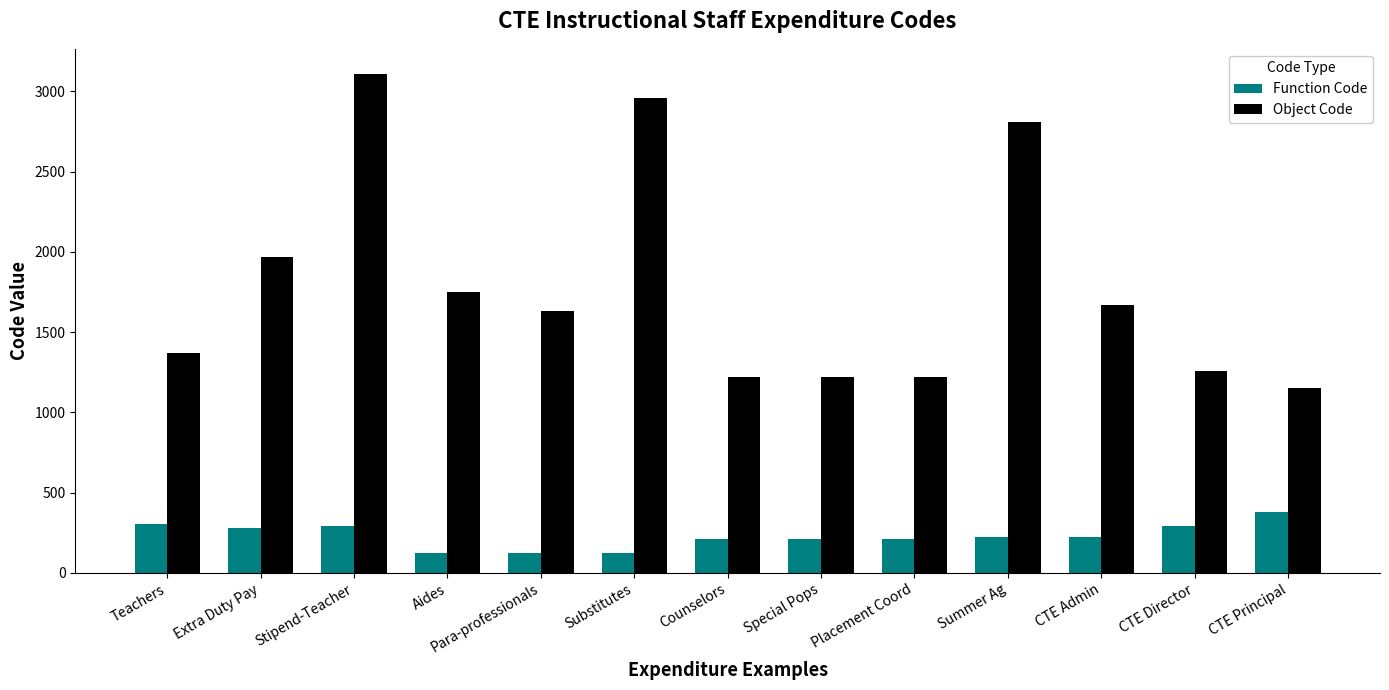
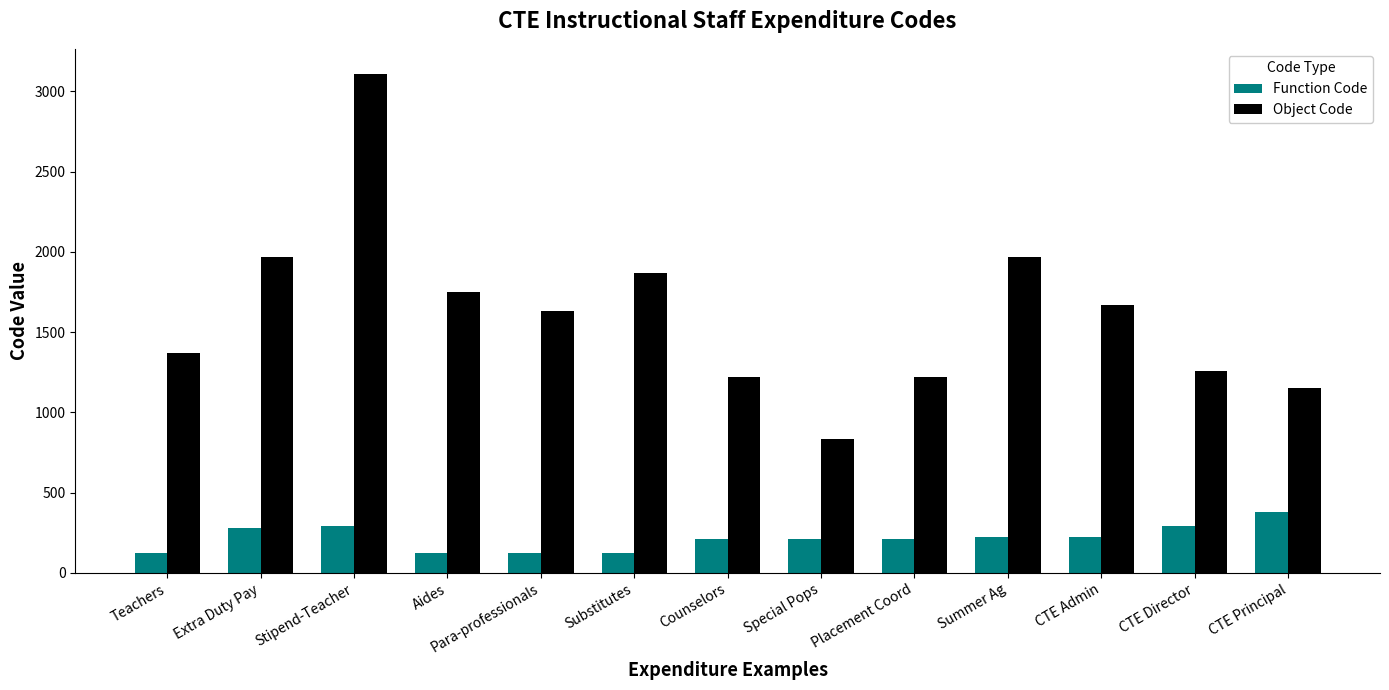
Function Code, Teachers: 310 -> 130
Object Code, Substitutes: 2960 -> 1870
Object Code, Special Pops: 1220 -> 840
Object Code, Summer Ag: 2810 -> 1970
